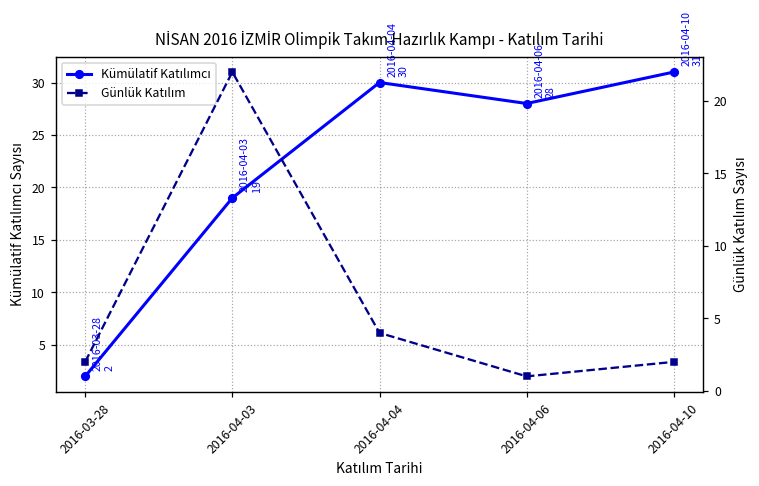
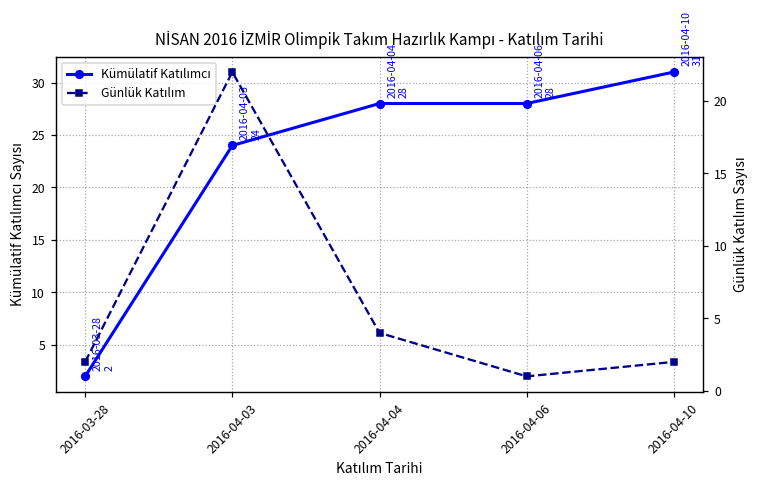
Kümülatif Katılımcı, 2016-04-03: 19 -> 24
Kümülatif Katılımcı, 2016-04-04: 30 -> 28
